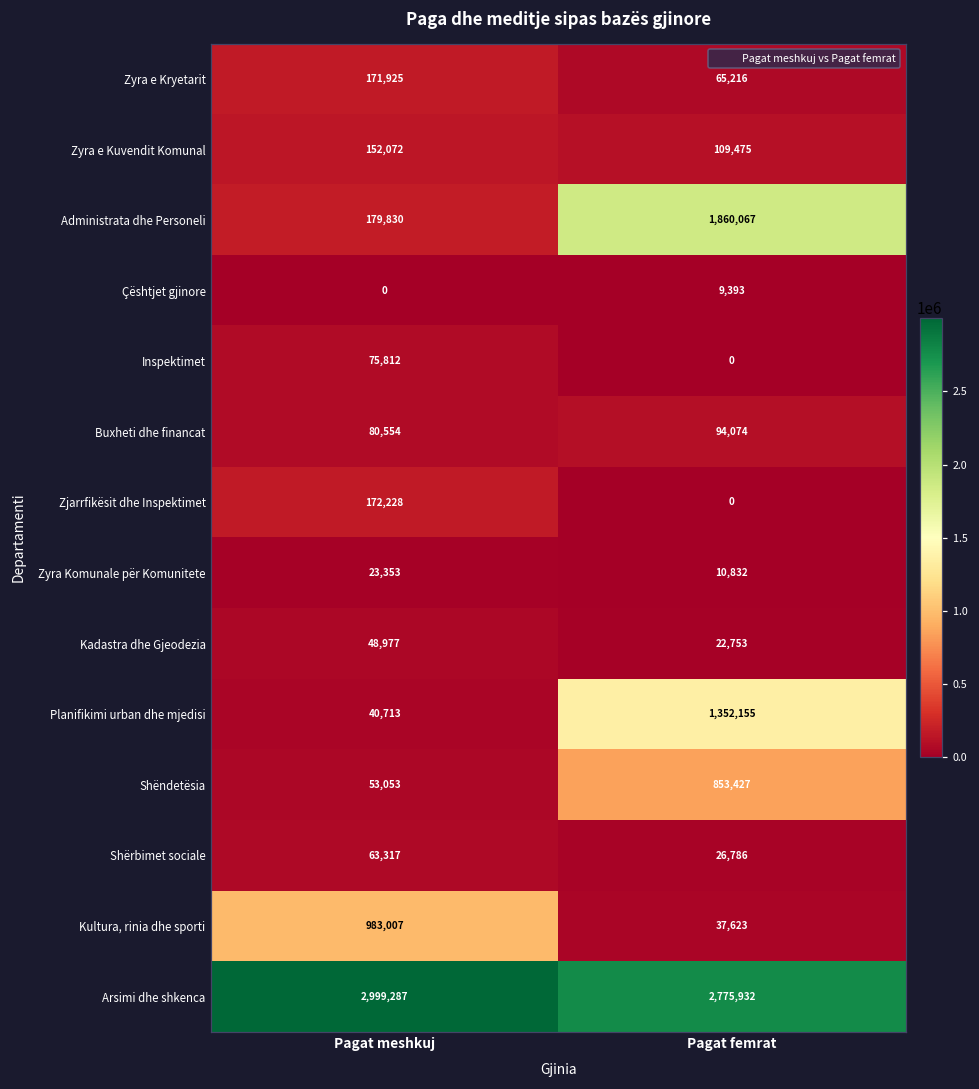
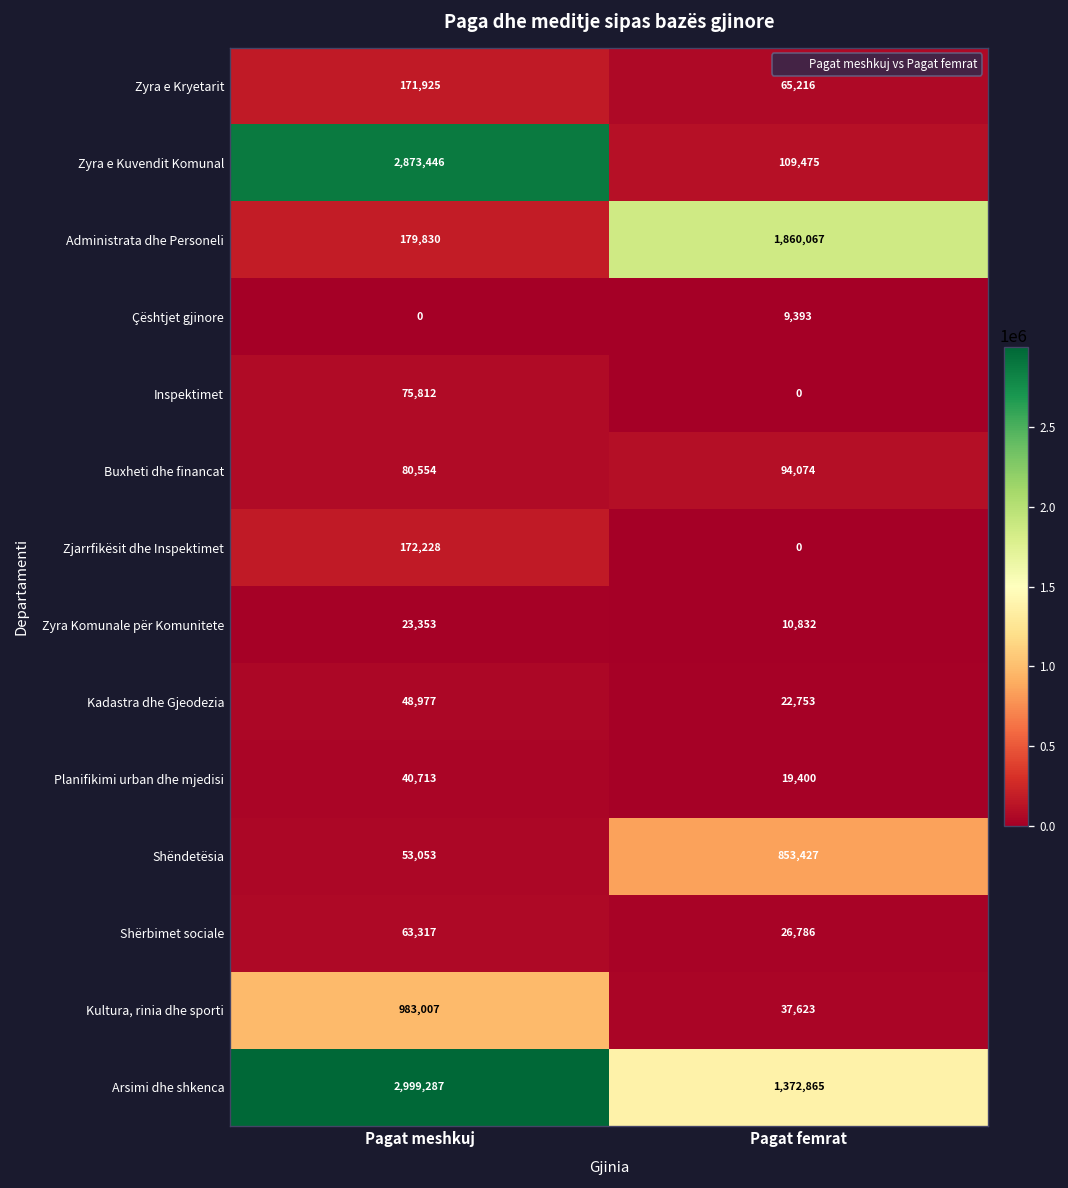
Zyra e Kuvendit Komunal, Pagat meshkuj: 152,072 -> 2,873,446
Planifikimi urban dhe mjedisi, Pagat femrat: 1,352,155 -> 19,400
Arsimi dhe shkenca, Pagat femrat: 2,775,932 -> 1,372,865
